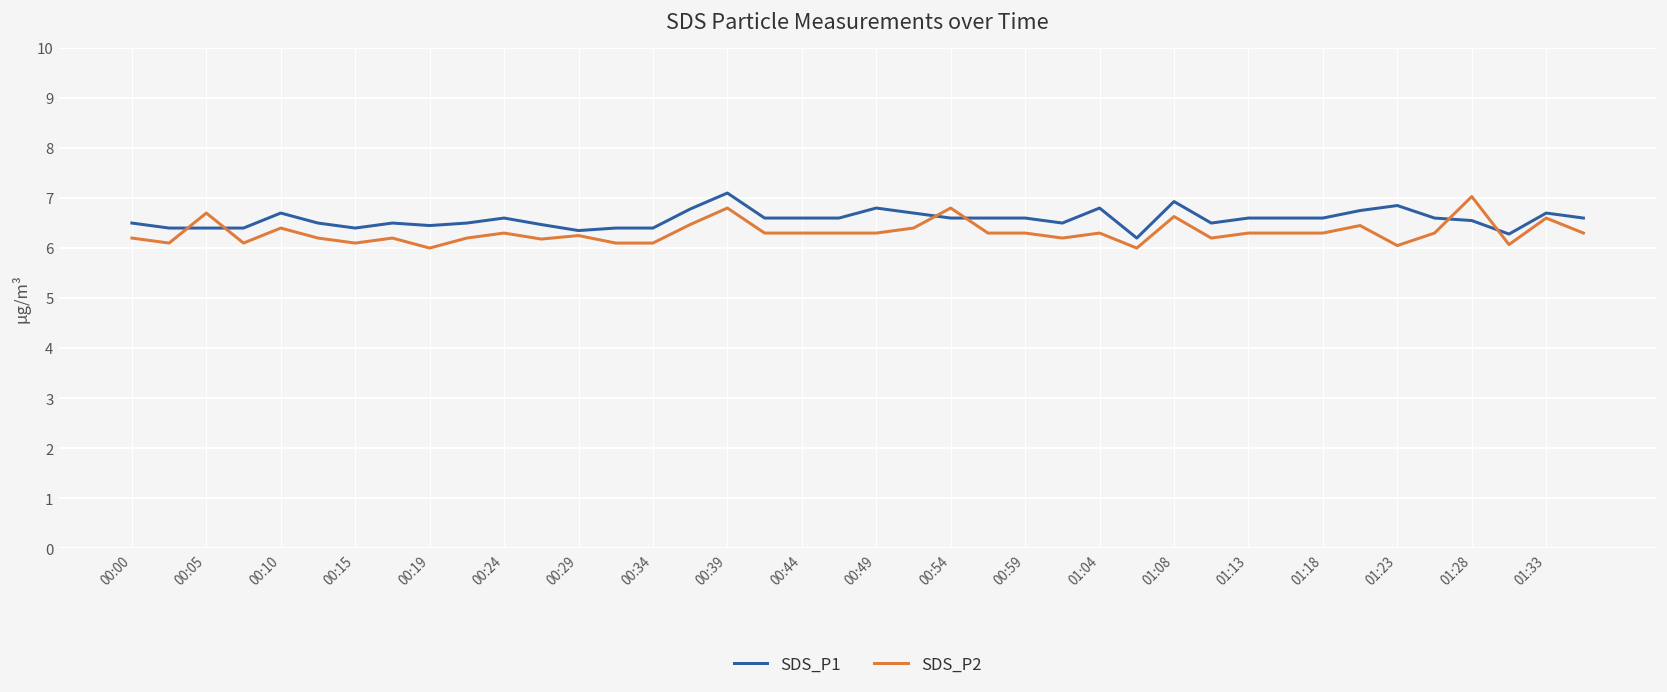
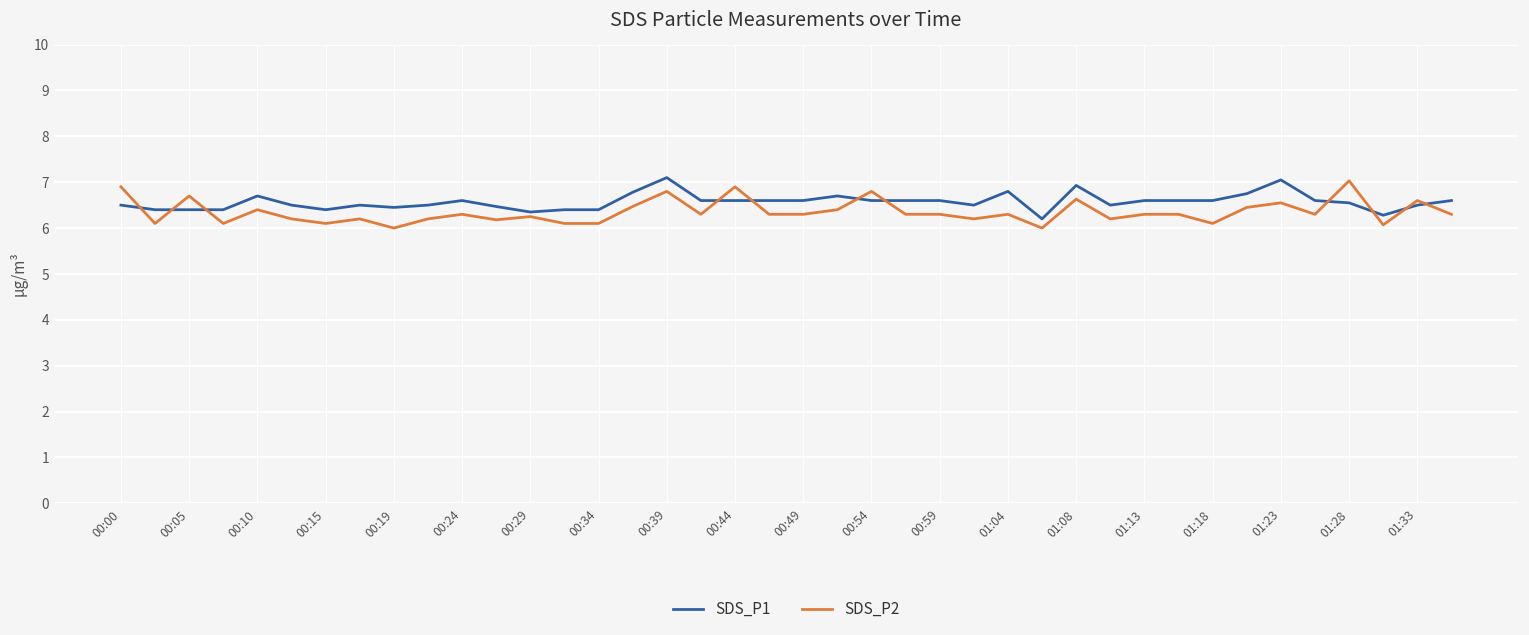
SDS_P2, 00:00: 6.2 -> 6.9
SDS_P2, 00:44: 6.3 -> 6.9
SDS_P1, 00:49: 6.8 -> 6.6
SDS_P2, 01:18: 6.3 -> 6.1
SDS_P1, 01:23: 6.9 -> 7.1
SDS_P2, 01:23: 6.1 -> 6.6
SDS_P1, 01:33: 6.7 -> 6.5
